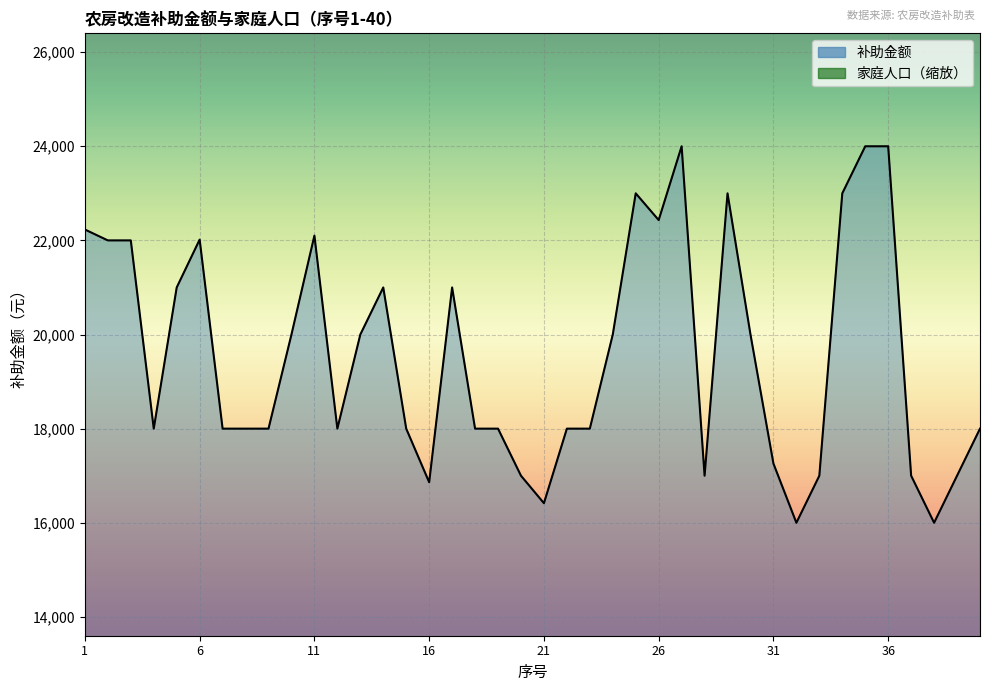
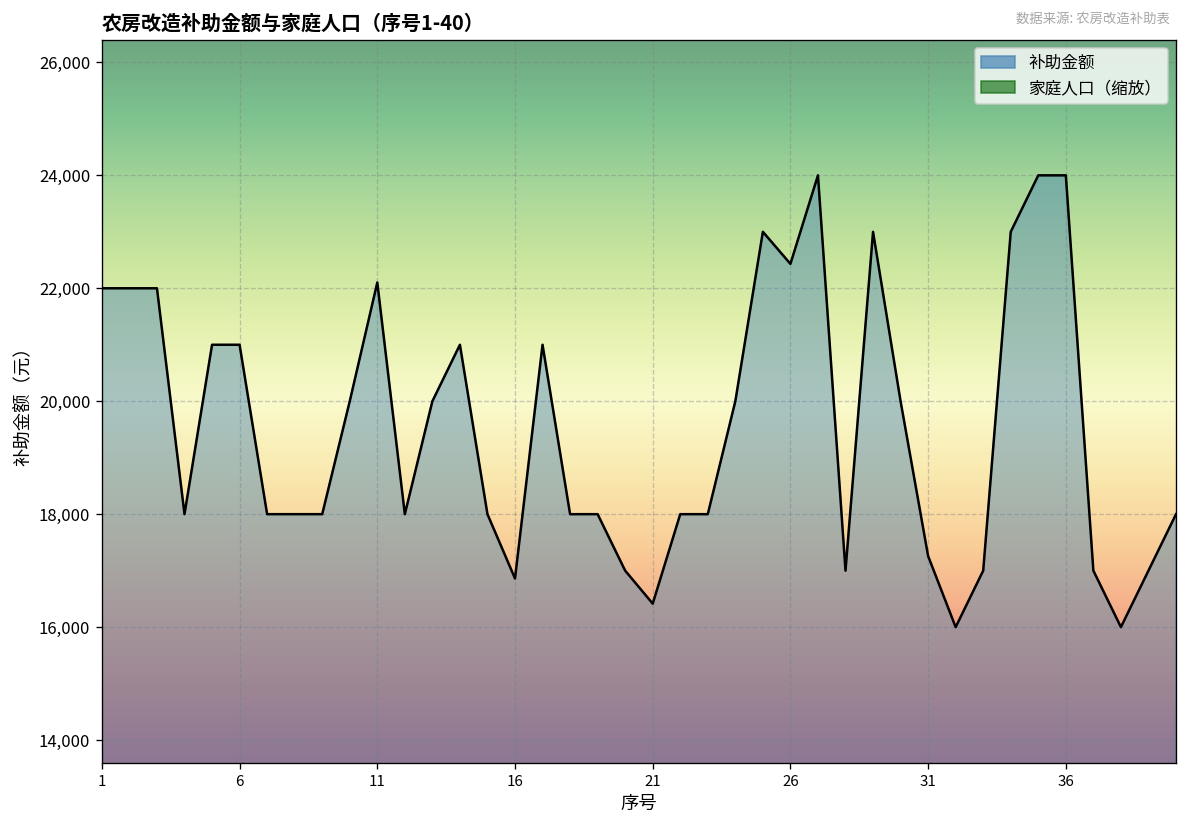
补助金额, 1: 22,200 -> 22,000
补助金额, 6: 22,000 -> 21,000
